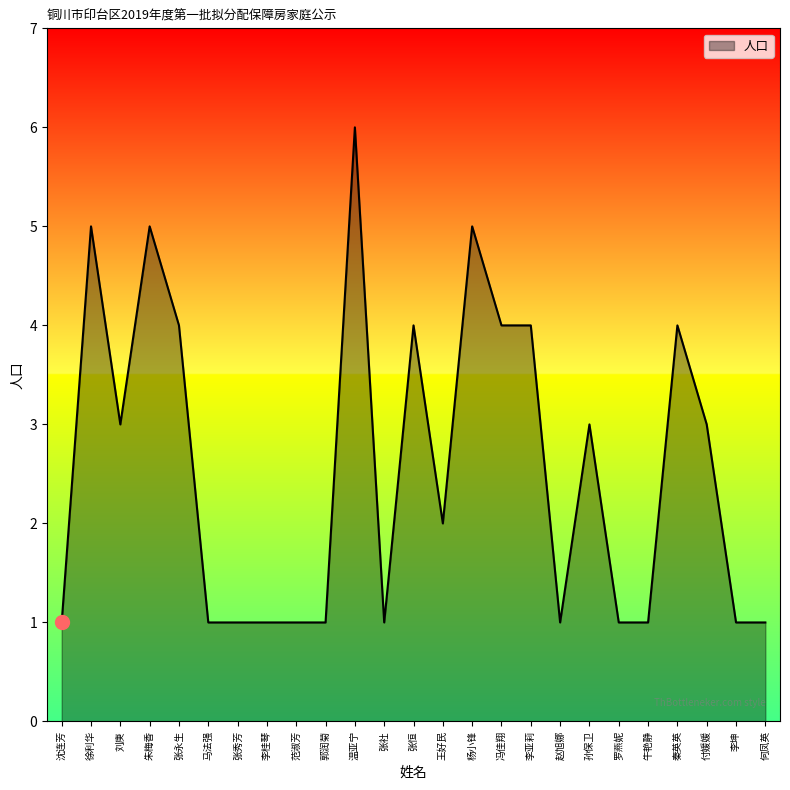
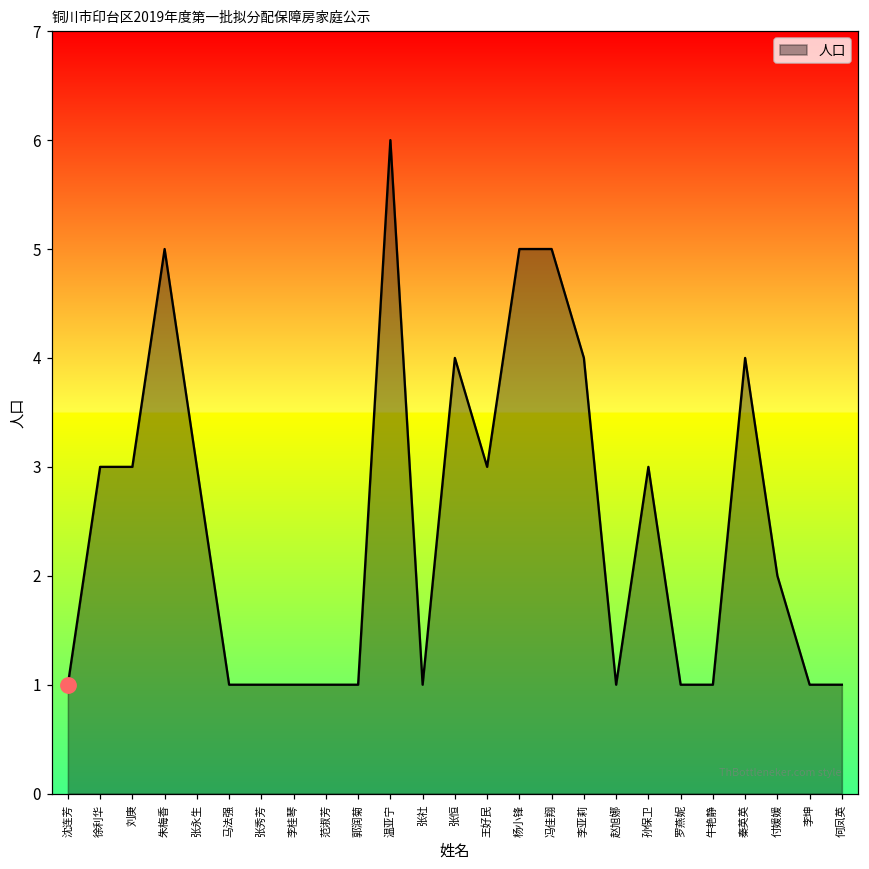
人口, 徐利华: 5 -> 3
人口, 张永生: 4 -> 3
人口, 王好民: 2 -> 3
人口, 冯佳翔: 4 -> 5
人口, 付媛媛: 3 -> 2
